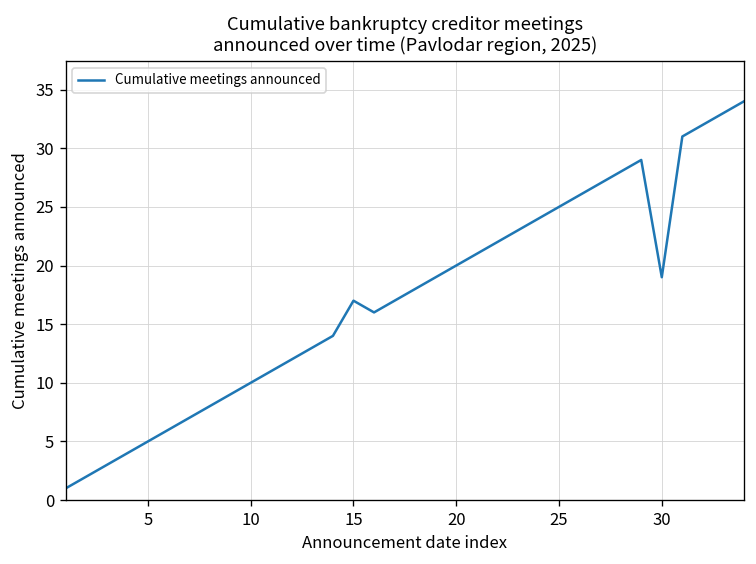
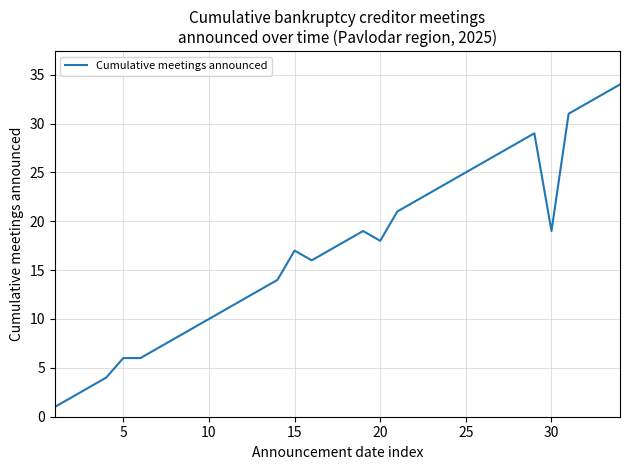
5: 5 -> 6
20: 20 -> 18
